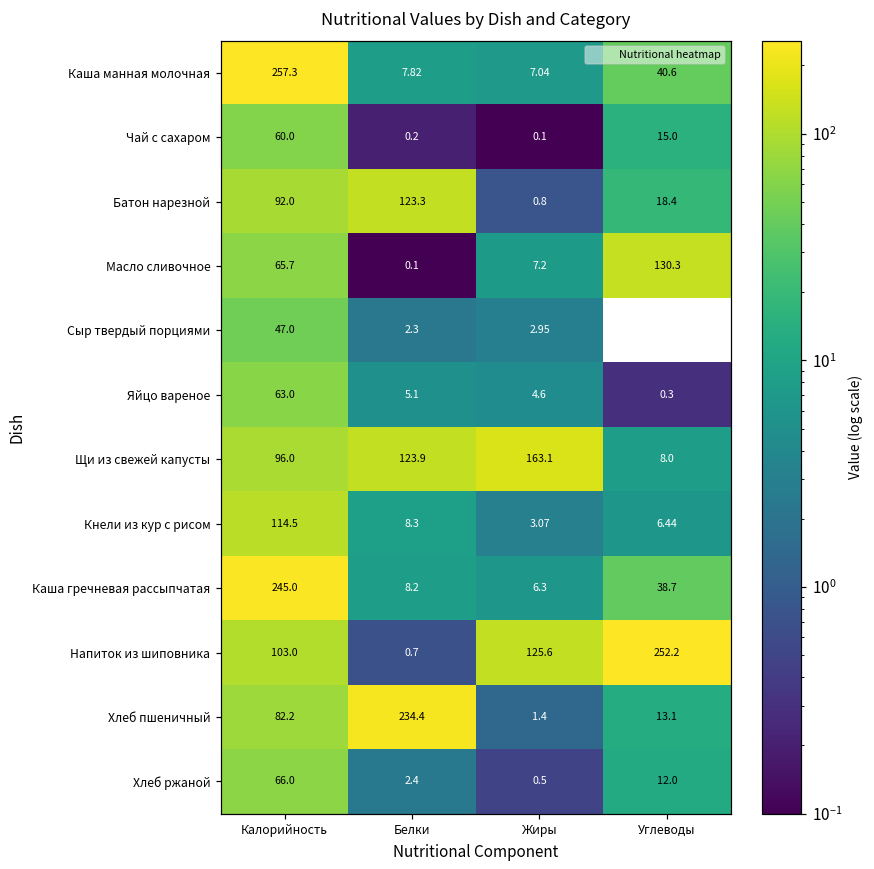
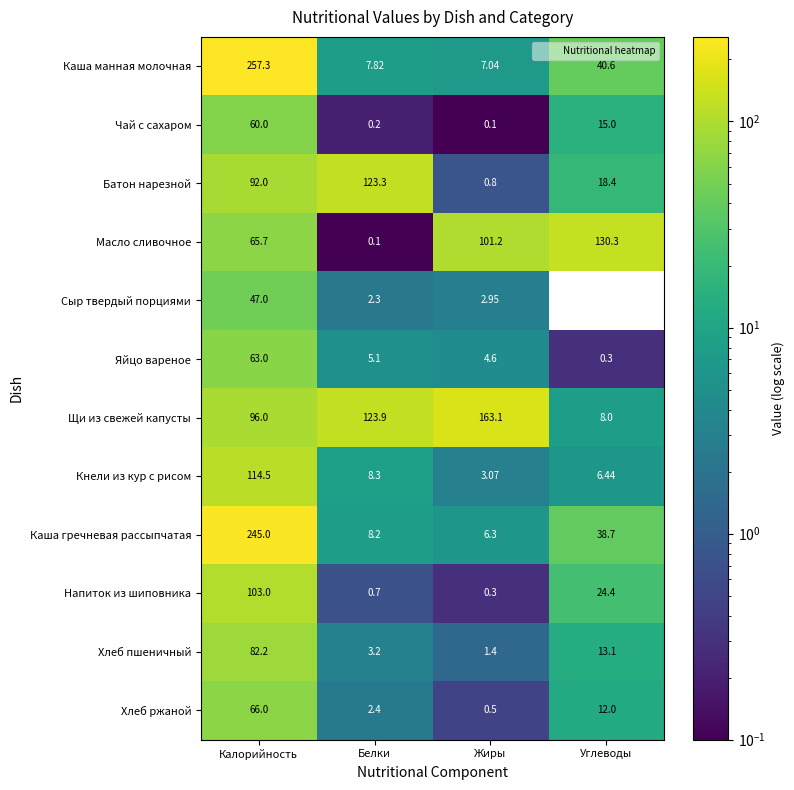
Масло сливочное, Жиры: 7.2 -> 101.2
Напиток из шиповника, Жиры: 125.6 -> 0.3
Напиток из шиповника, Углеводы: 252.2 -> 24.4
Хлеб пшеничный, Белки: 234.4 -> 3.2
